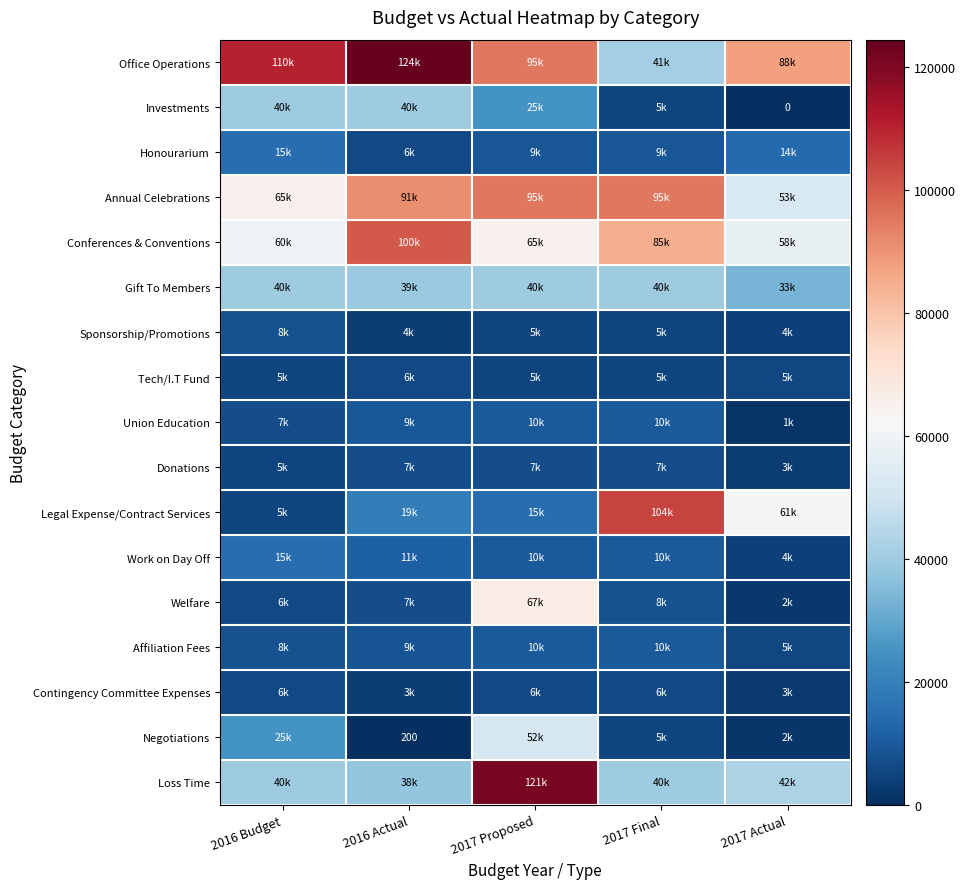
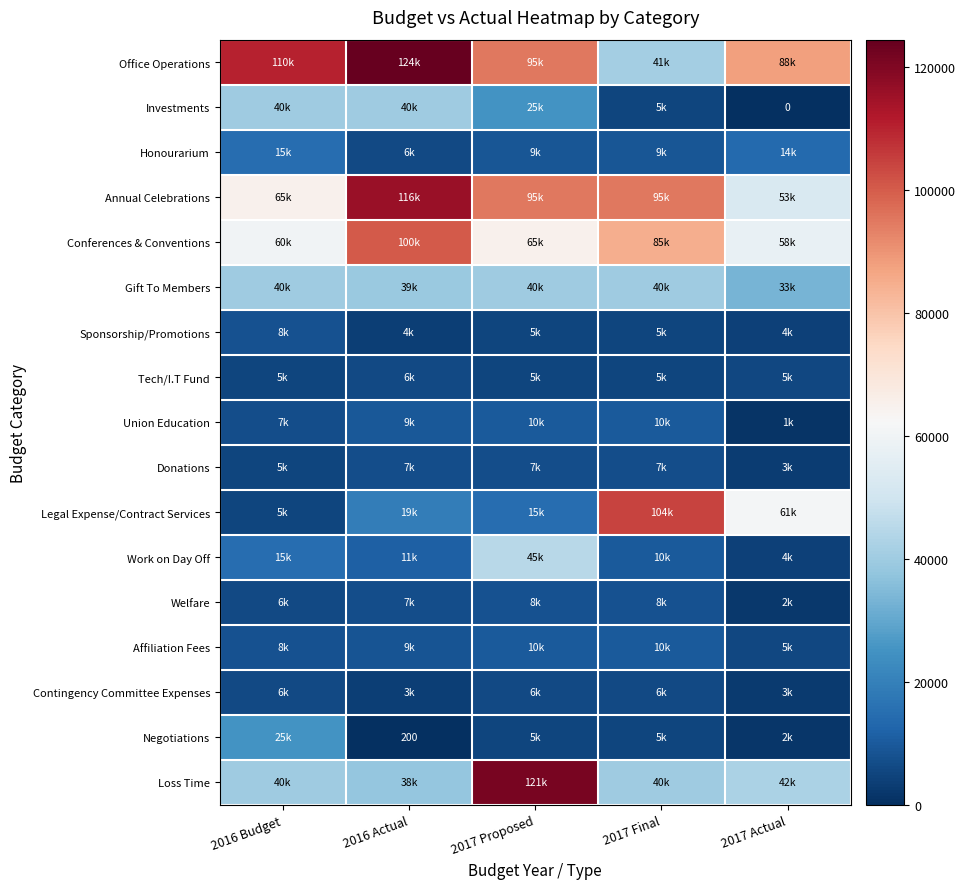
Annual Celebrations, 2016 Actual: 91k -> 116k
Work on Day Off, 2017 Proposed: 10k -> 45k
Welfare, 2017 Proposed: 67k -> 8k
Negotiations, 2017 Proposed: 52k -> 5k
